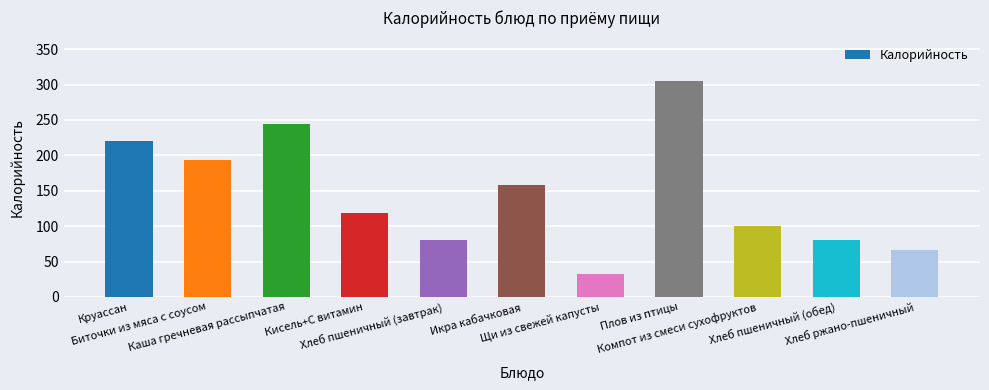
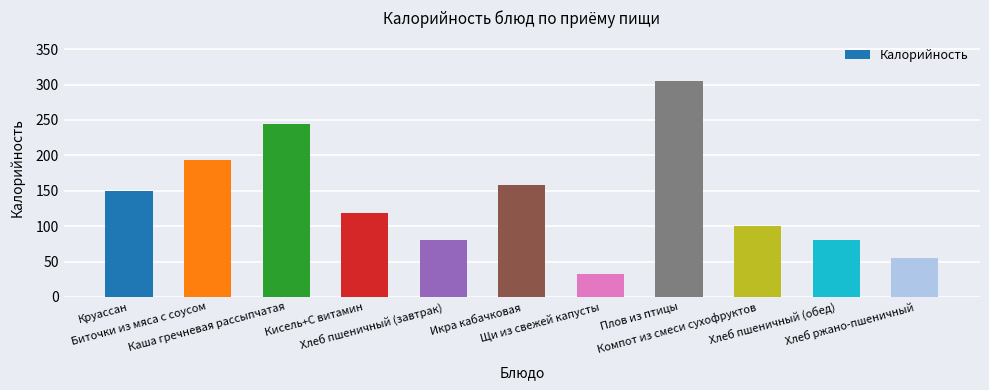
Круассан: 220 -> 150
Хлеб ржано-пшеничный: 70 -> 50
